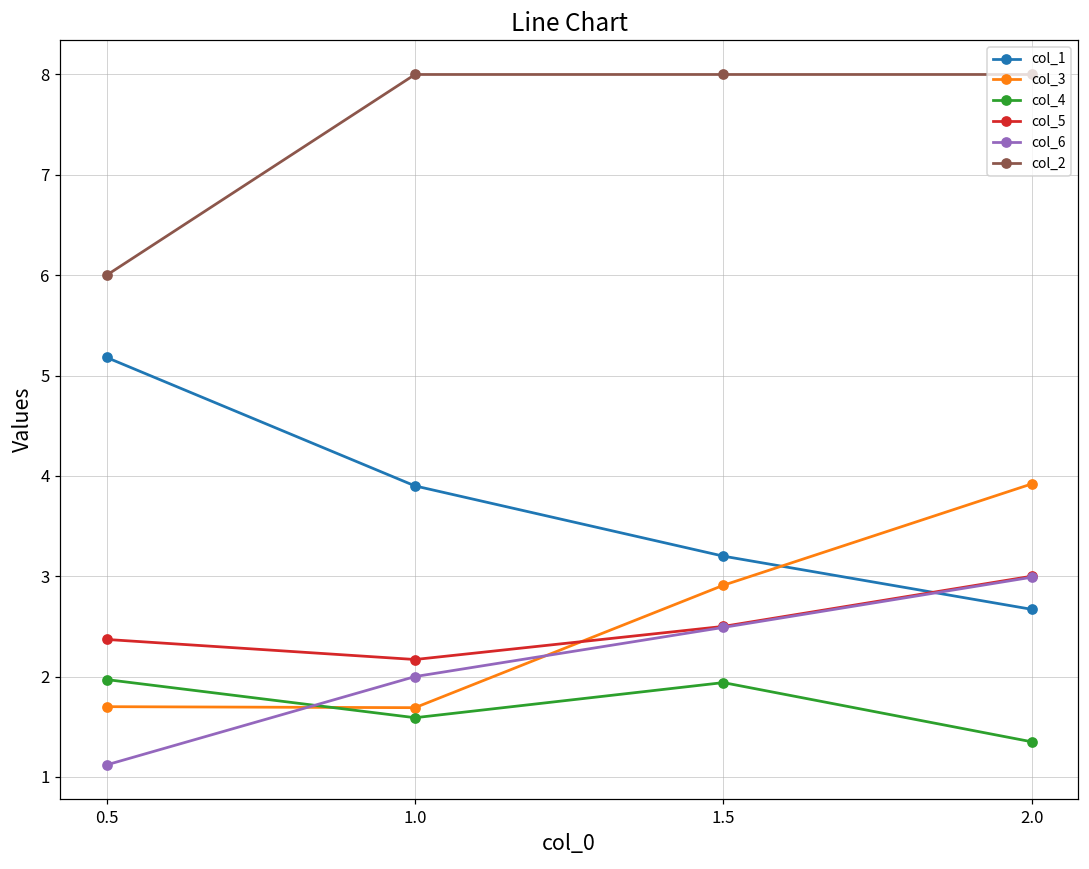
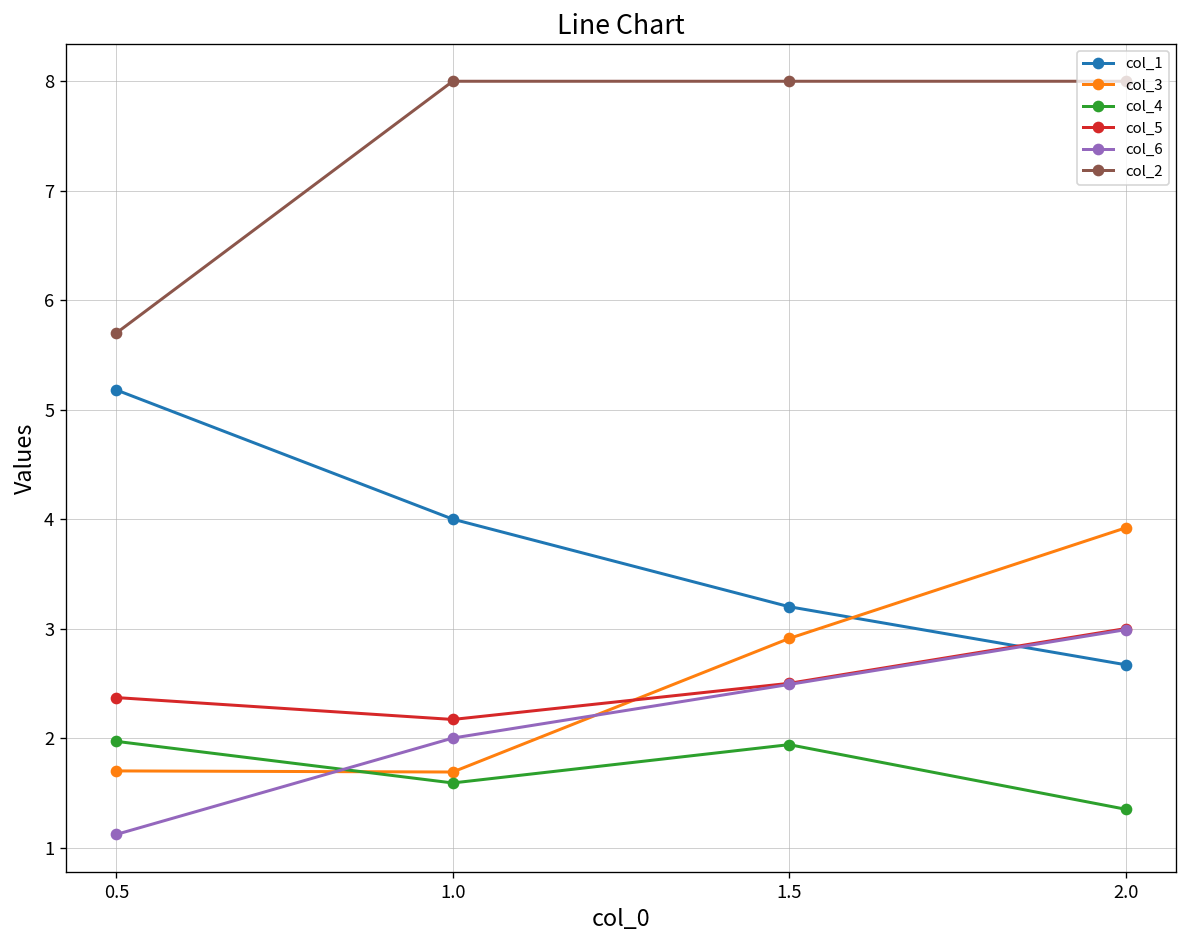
col_2, 0.5: 6.0 -> 5.7
col_1, 1.0: 3.9 -> 4.0
